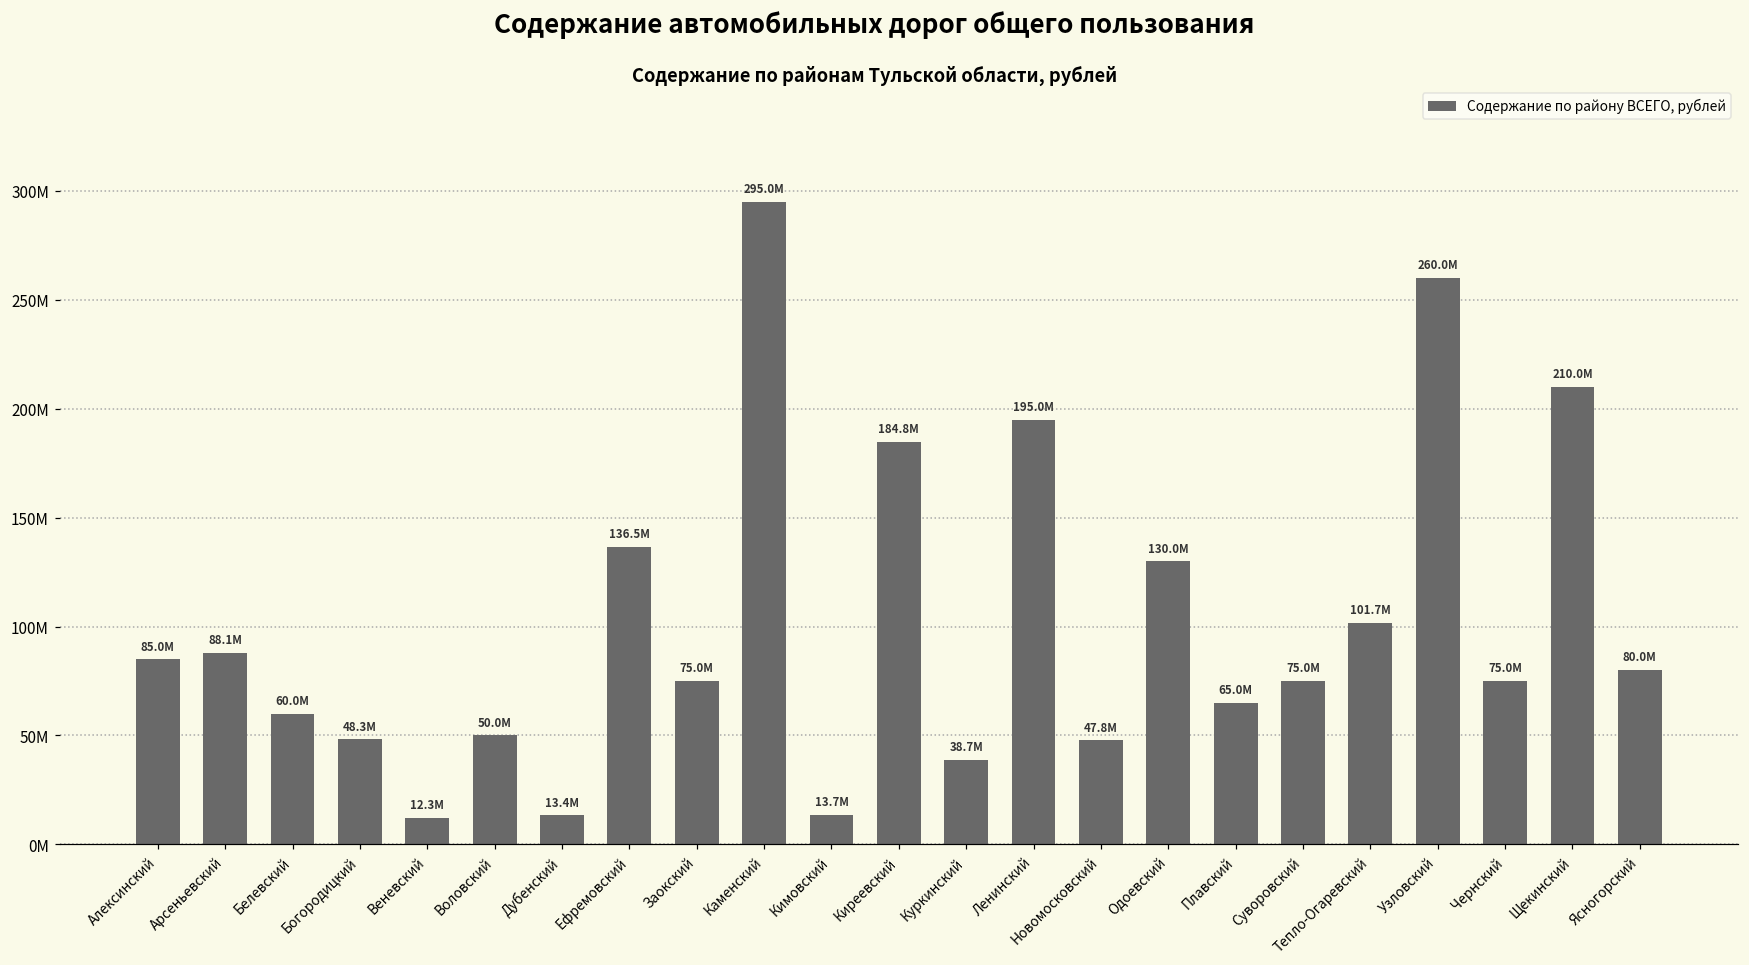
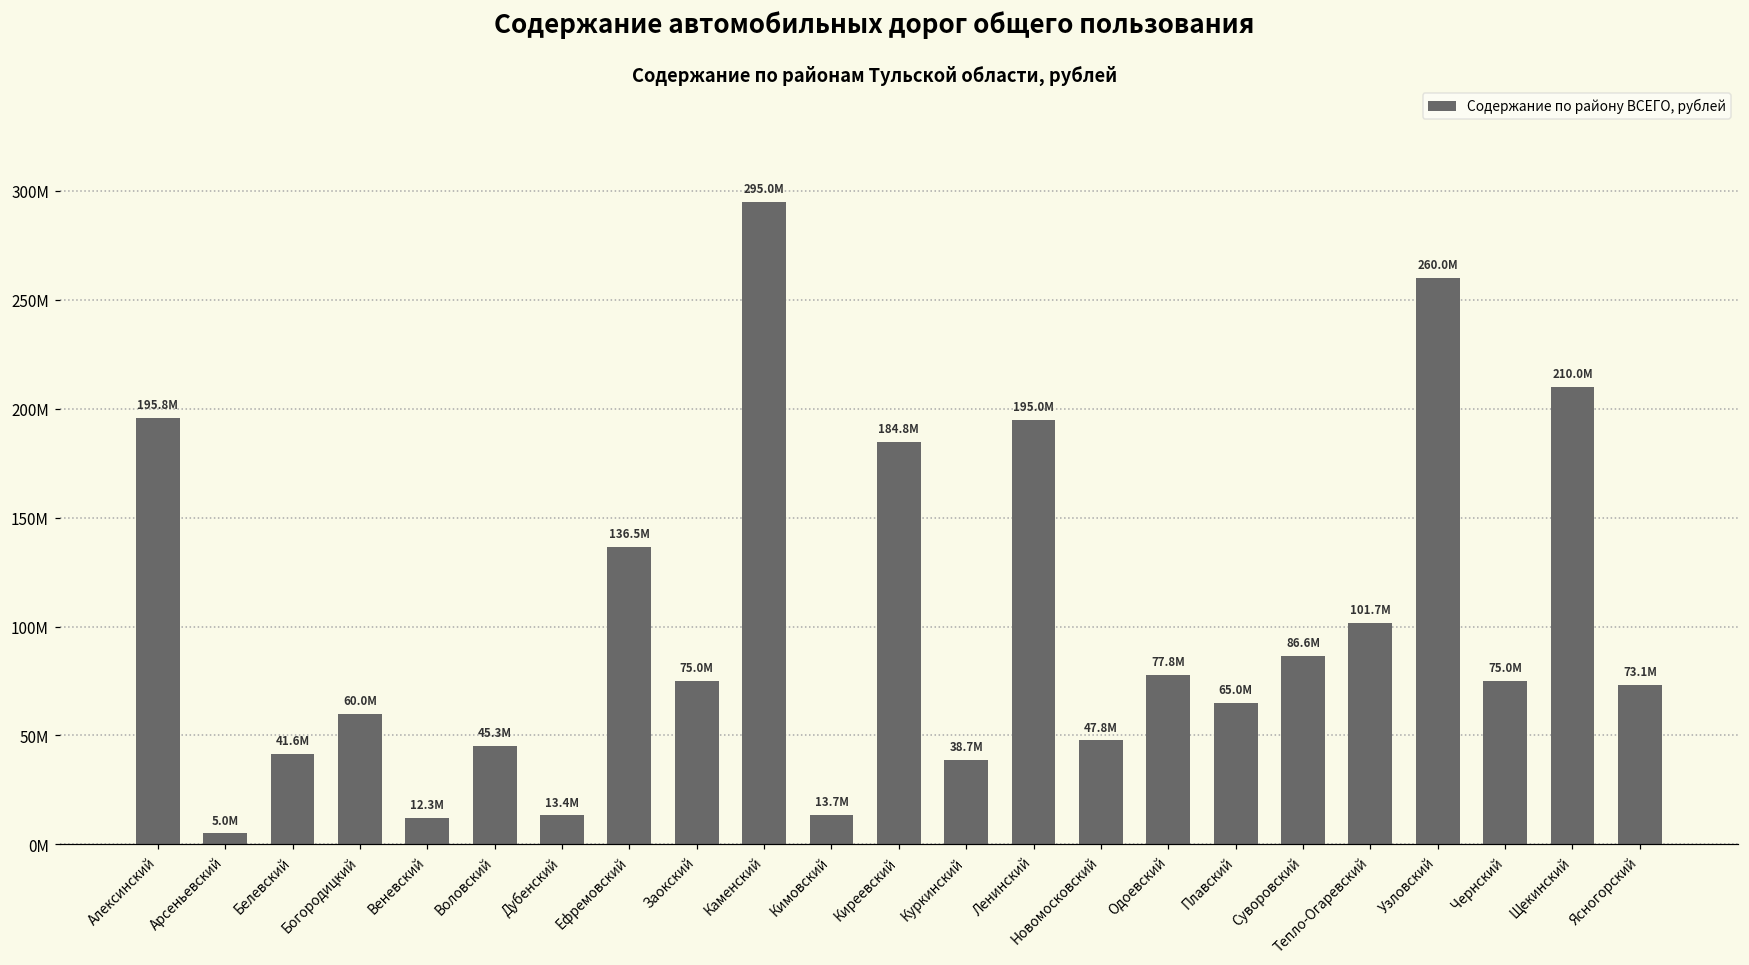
Алексинский: 85.0M -> 195.8M
Арсеньевский: 88.1M -> 5.0M
Белевский: 60.0M -> 41.6M
Богородицкий: 48.3M -> 60.0M
Воловский: 50.0M -> 45.3M
Одоевский: 130.0M -> 77.8M
Суворовский: 75.0M -> 86.6M
Ясногорский: 80.0M -> 73.1M
